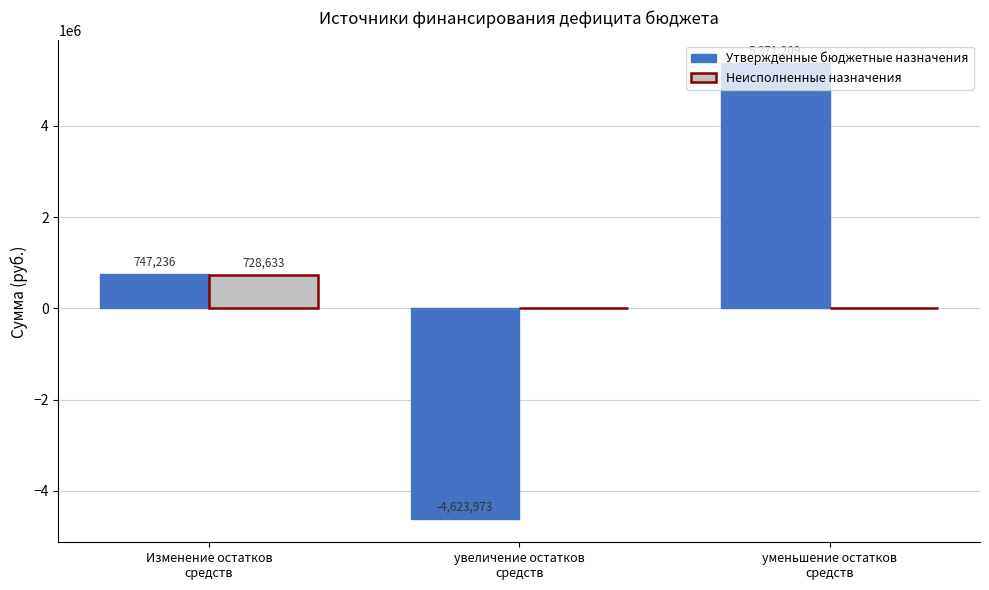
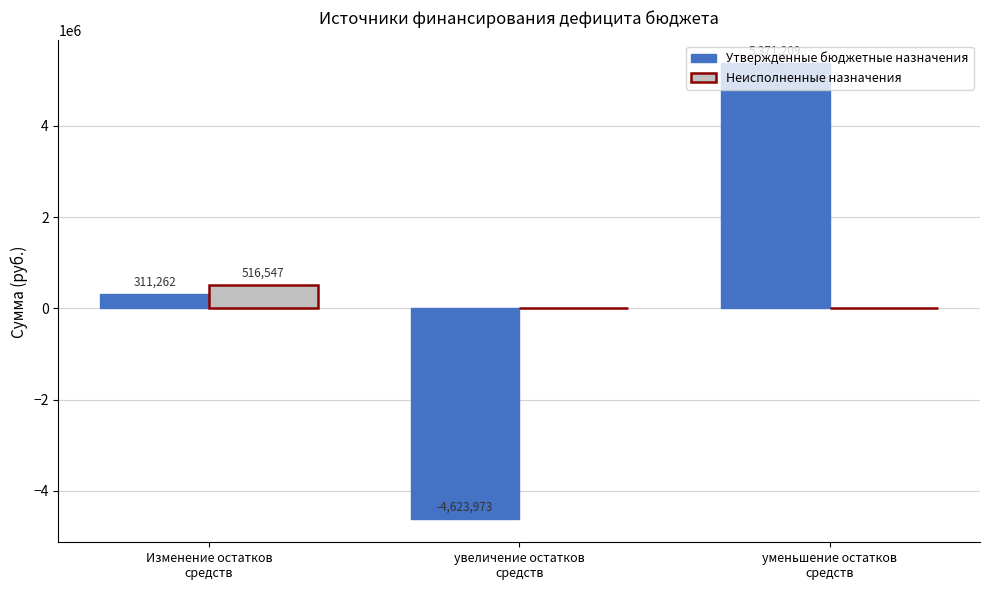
Утвержденные бюджетные назначения, Изменение остатков средств: 747,236 -> 311,262
Неисполненные назначения, Изменение остатков средств: 728,633 -> 516,547
